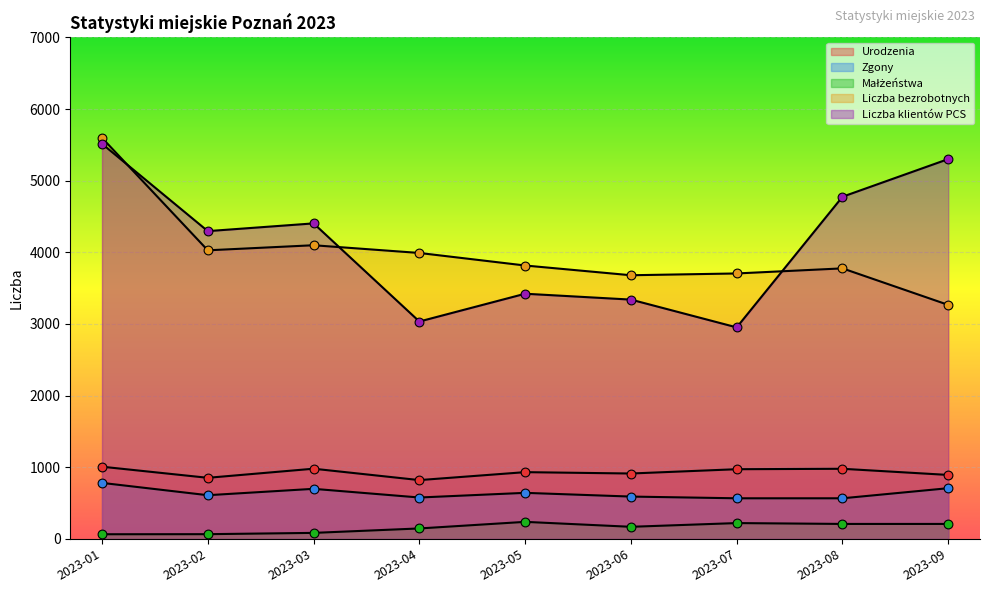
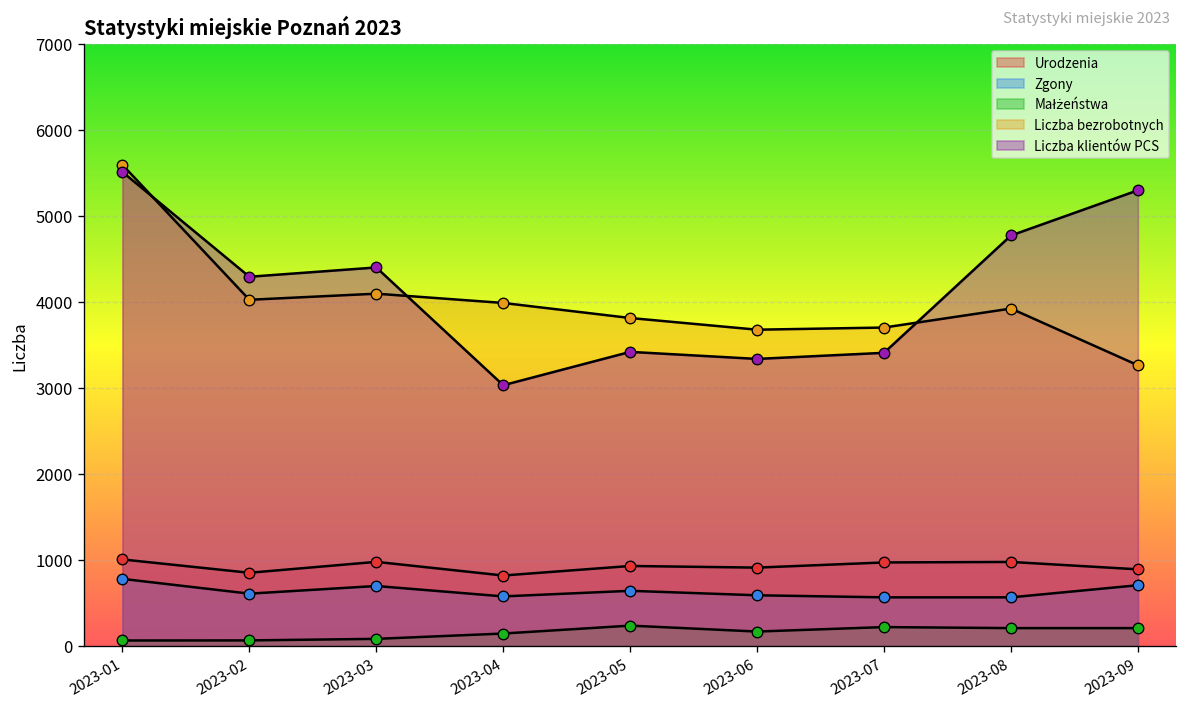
Liczba klientów PCS, 2023-07: 3000 -> 3400
Liczba bezrobotnych, 2023-08: 3800 -> 3900
